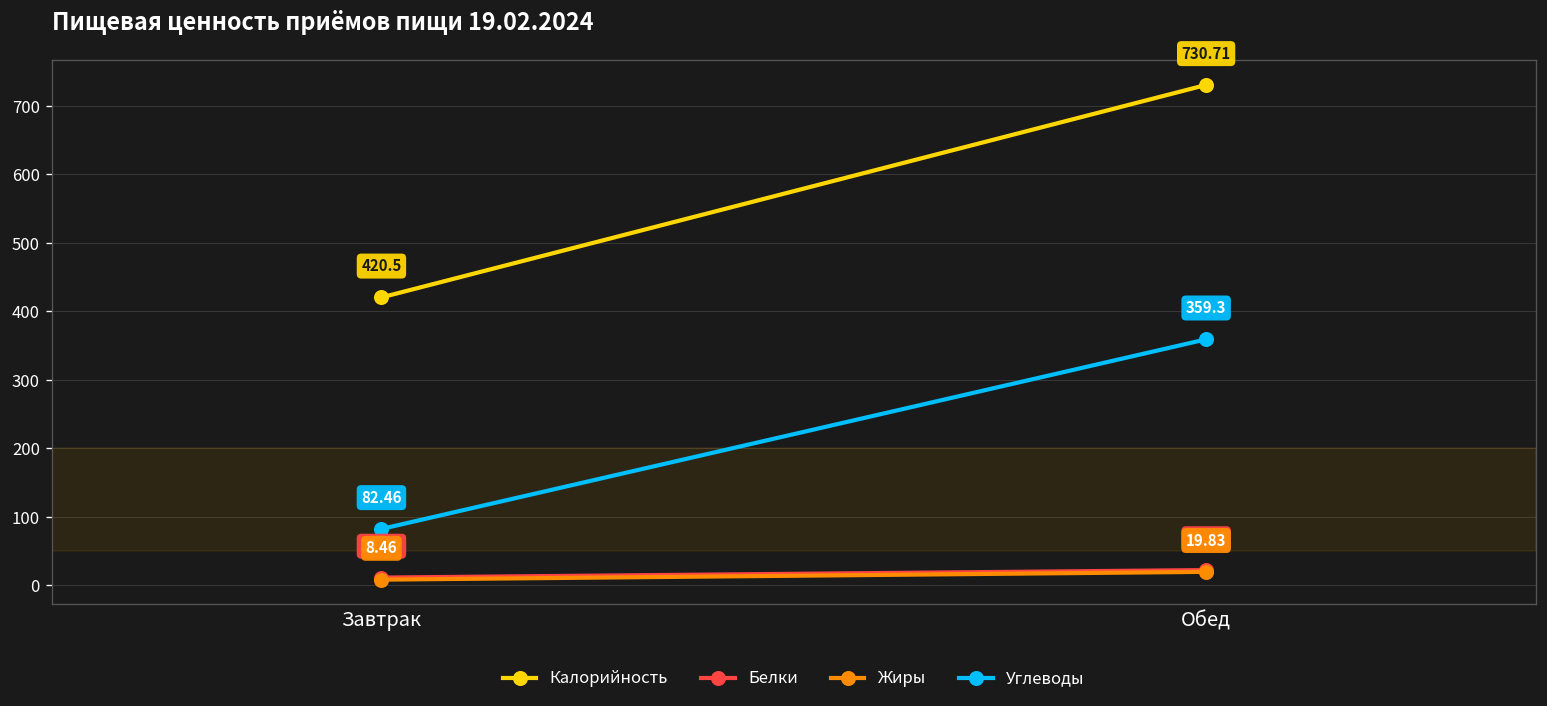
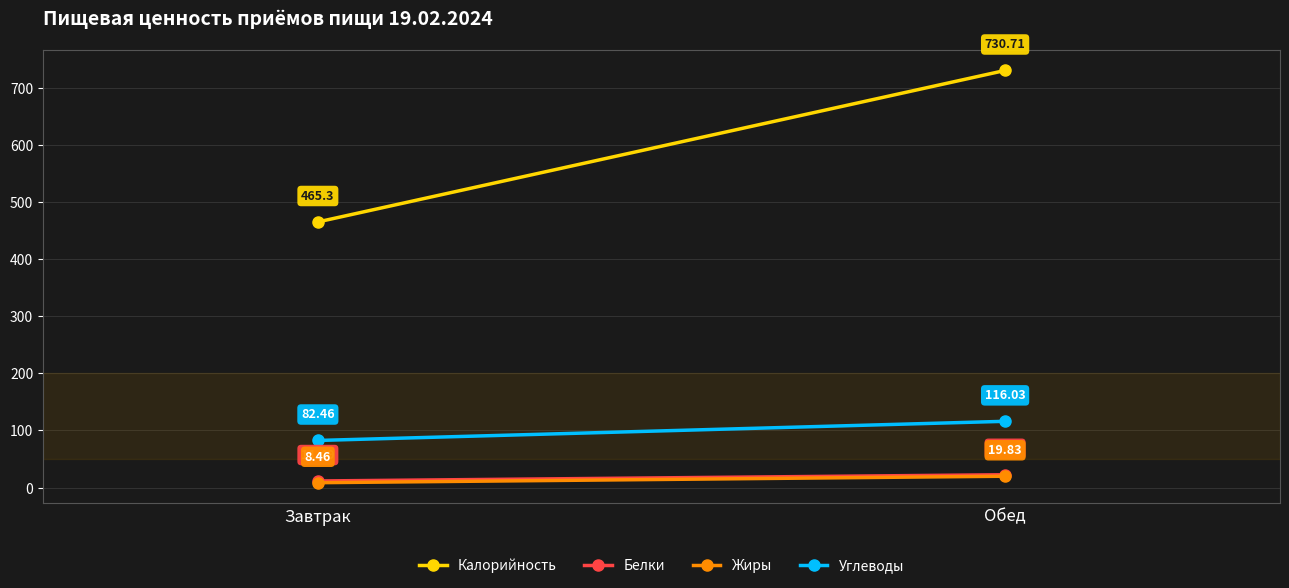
Калорийность, Завтрак: 420.5 -> 465.3
Углеводы, Обед: 359.3 -> 116.03
